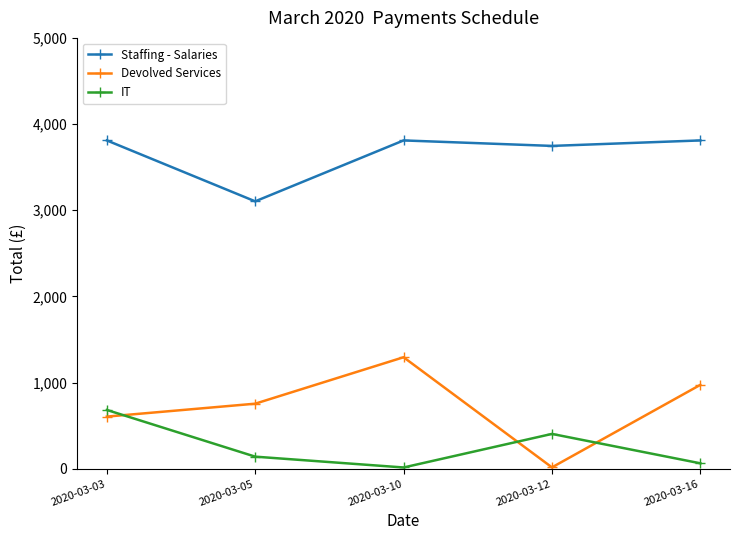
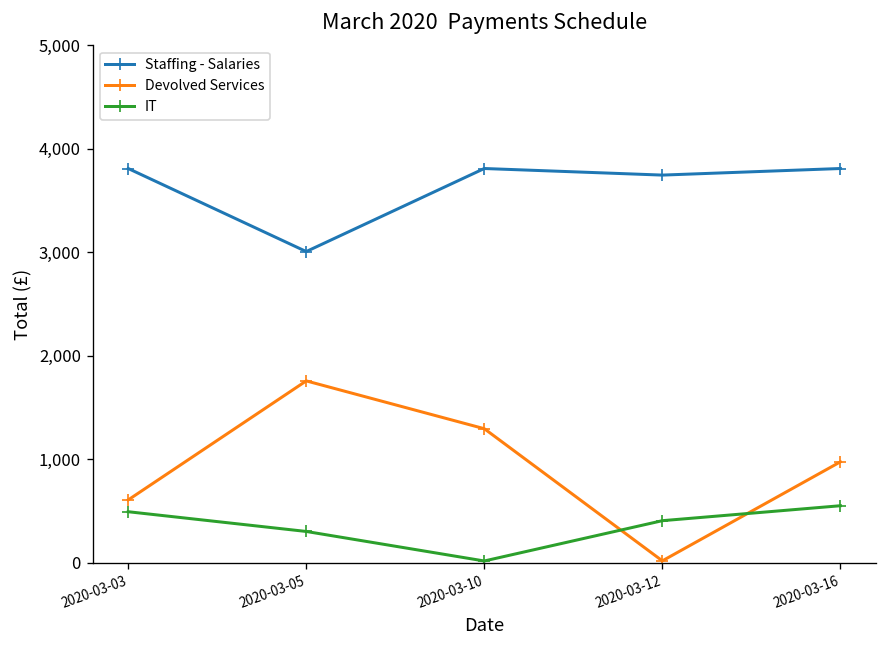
IT, 2020-03-03: 700 -> 500
Staffing - Salaries, 2020-03-05: 3,100 -> 3,000
Devolved Services, 2020-03-05: 800 -> 1,800
IT, 2020-03-05: 100 -> 300
IT, 2020-03-16: 100 -> 500
